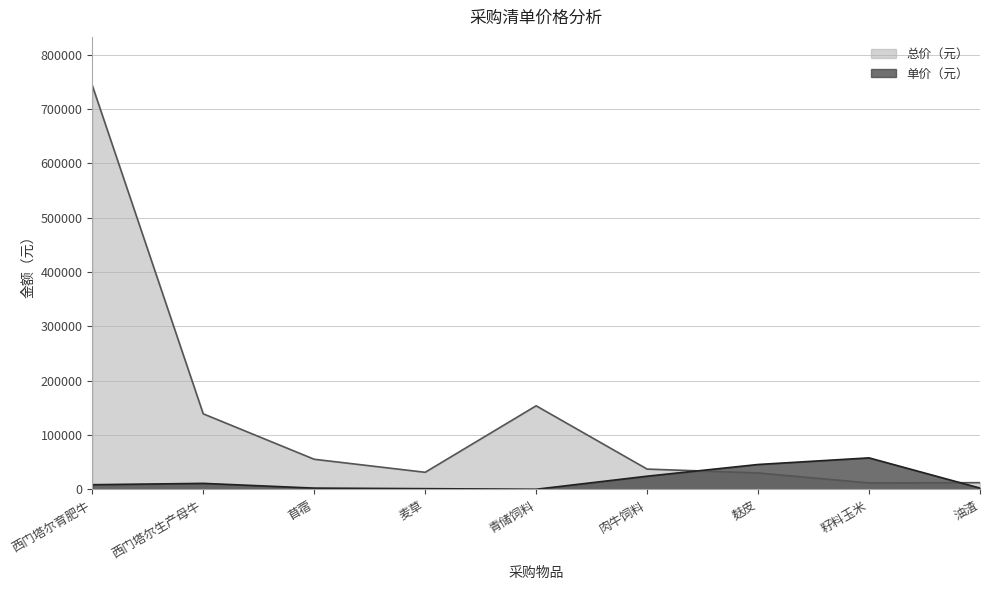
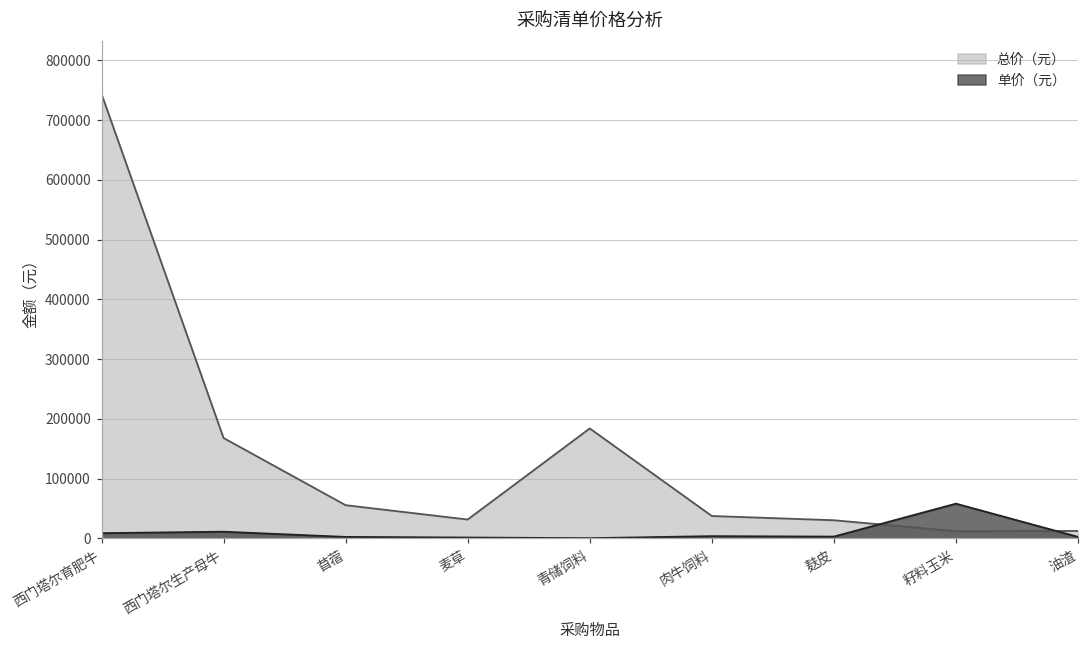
总价（元）, 西门塔尔生产母牛: 140000 -> 170000
总价（元）, 青储饲料: 150000 -> 180000
单价（元）, 肉牛饲料: 20000 -> 0
单价（元）, 麸皮: 50000 -> 0
